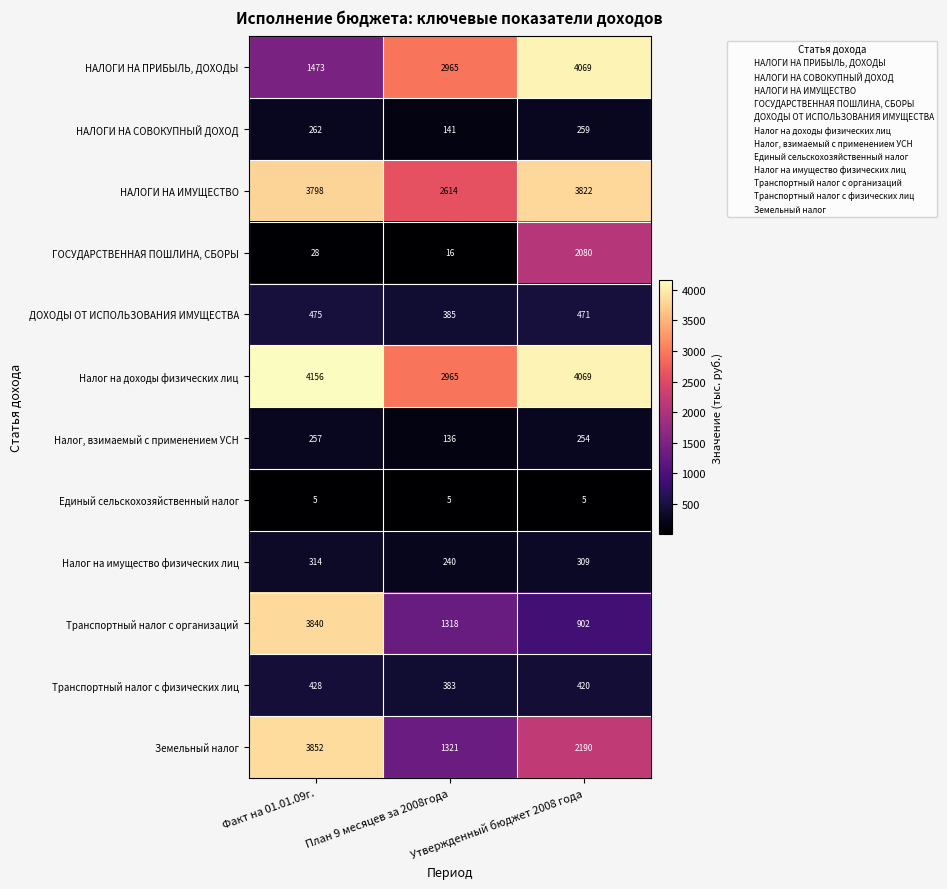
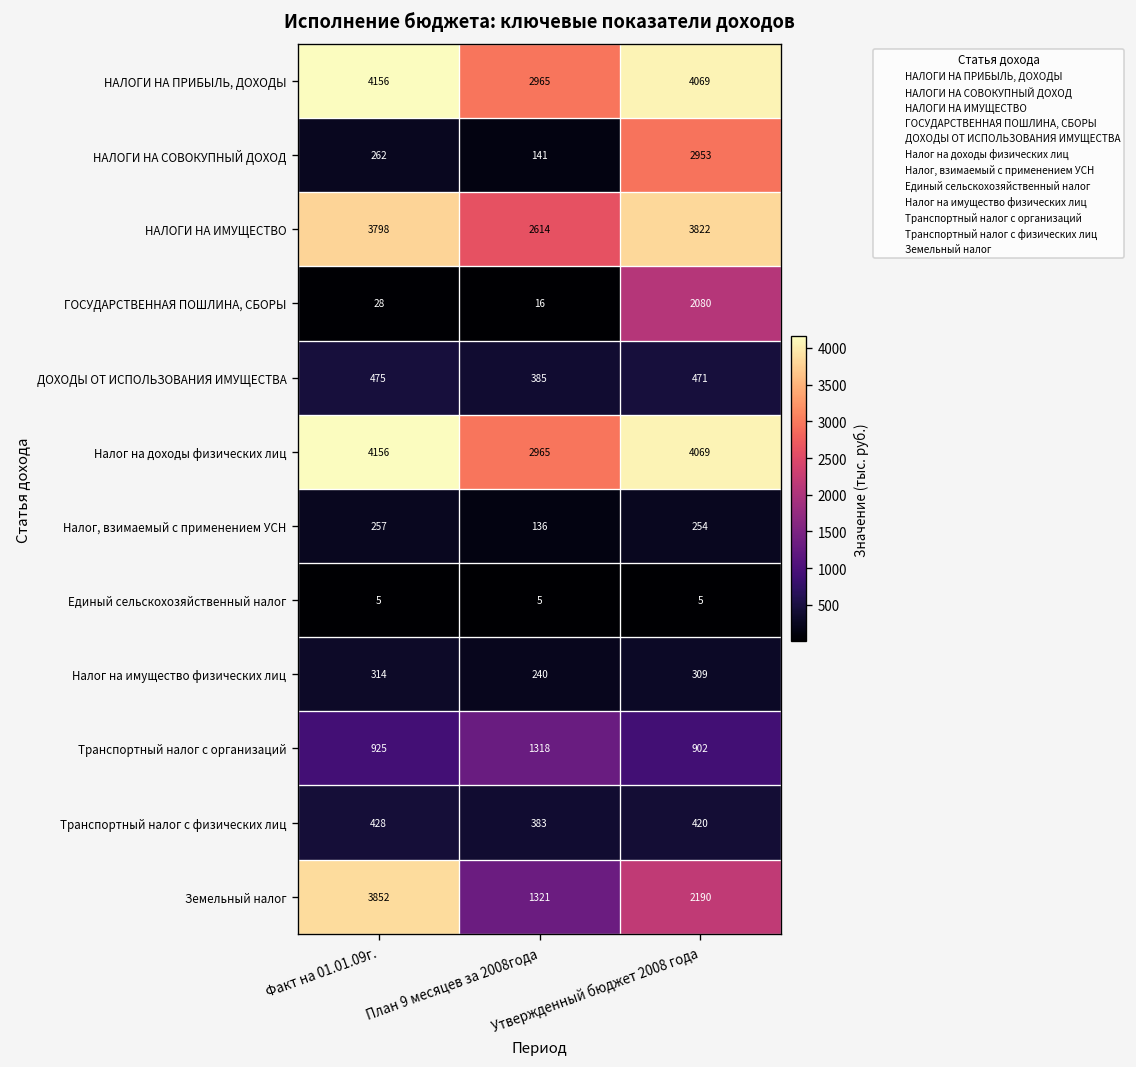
НАЛОГИ НА ПРИБЫЛЬ, ДОХОДЫ, Факт на 01.01.09г.: 1473 -> 4156
НАЛОГИ НА СОВОКУПНЫЙ ДОХОД, Утвержденный бюджет 2008 года: 259 -> 2953
Транспортный налог с организаций, Факт на 01.01.09г.: 3840 -> 925
